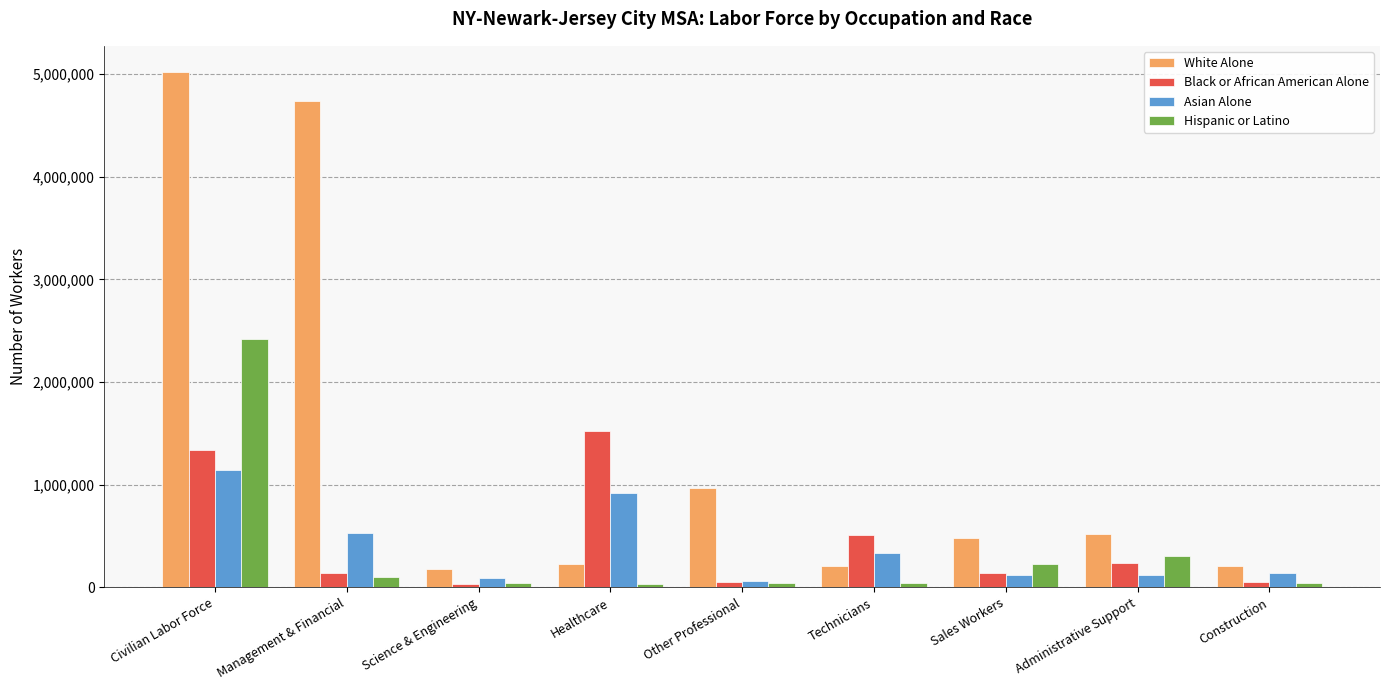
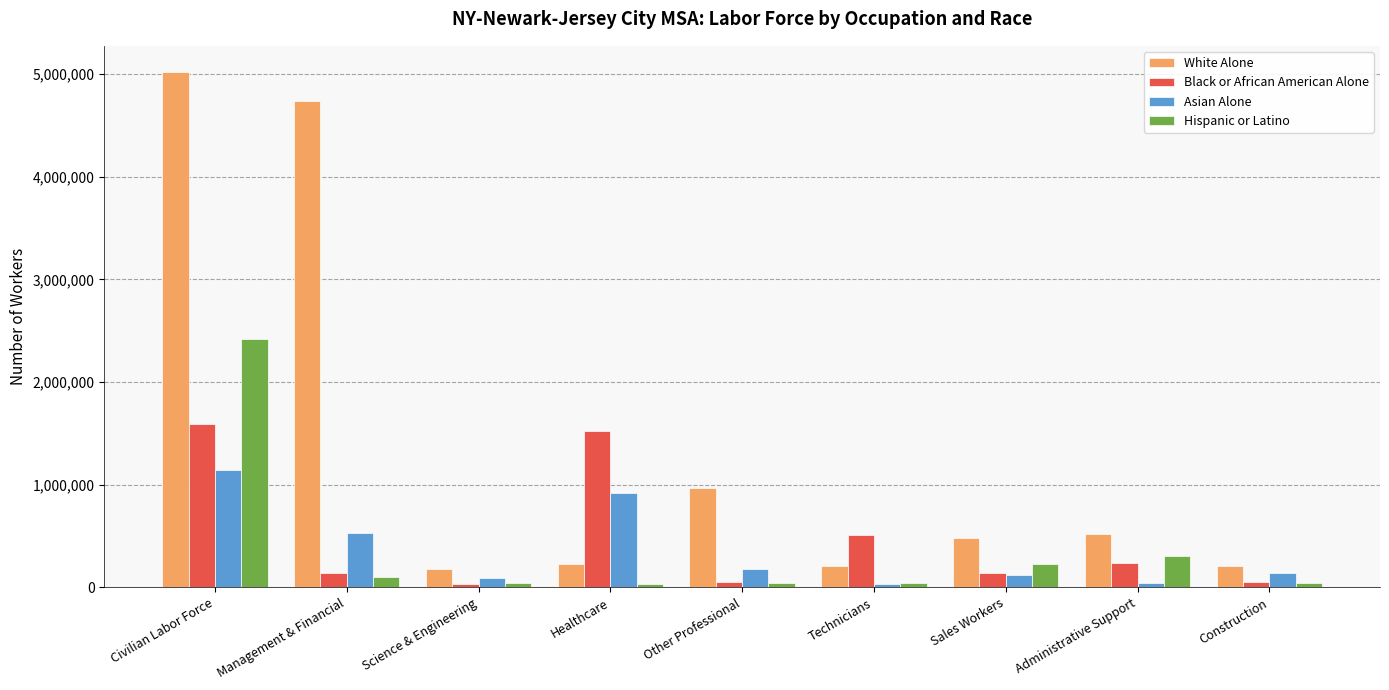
Black or African American Alone, Civilian Labor Force: 1,340,000 -> 1,590,000
Asian Alone, Other Professional: 60,000 -> 170,000
Asian Alone, Technicians: 330,000 -> 30,000
Asian Alone, Administrative Support: 120,000 -> 40,000
